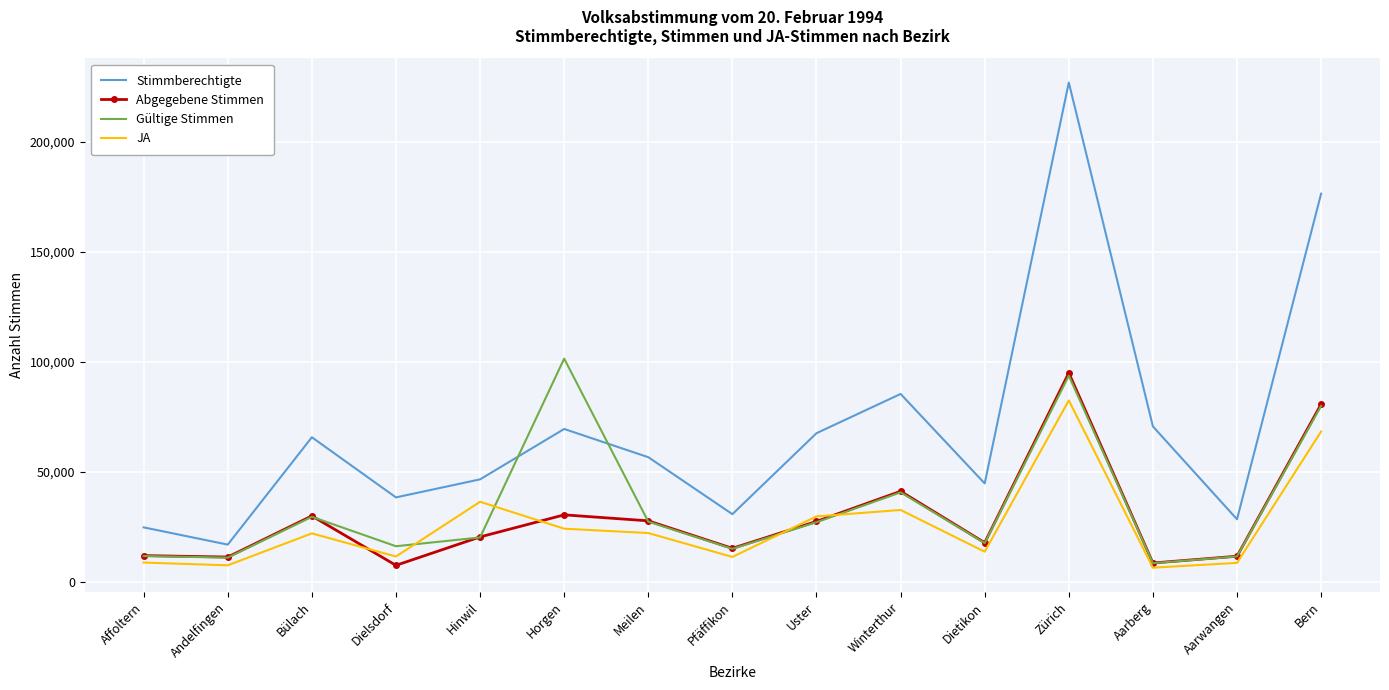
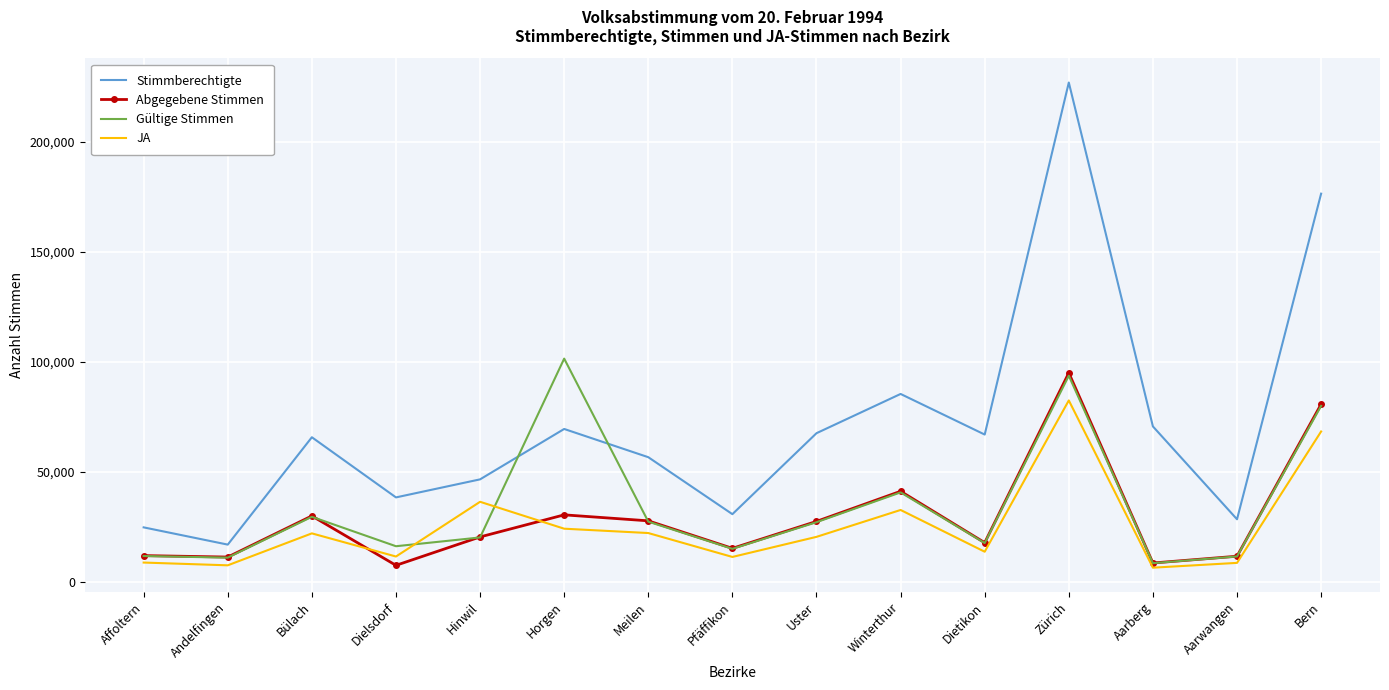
JA, Uster: 30,000 -> 20,000
Stimmberechtigte, Dietikon: 45,000 -> 67,000
